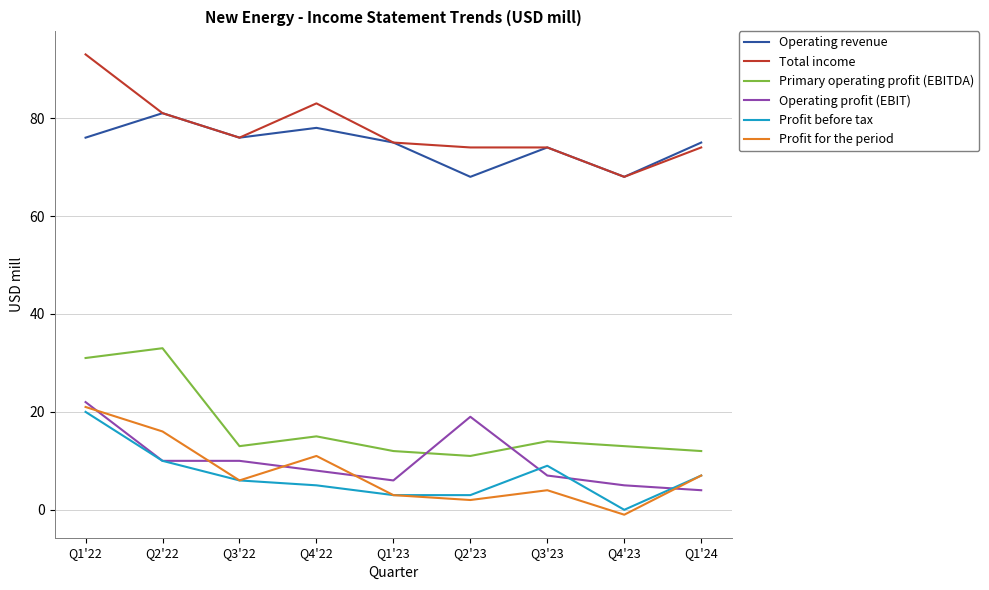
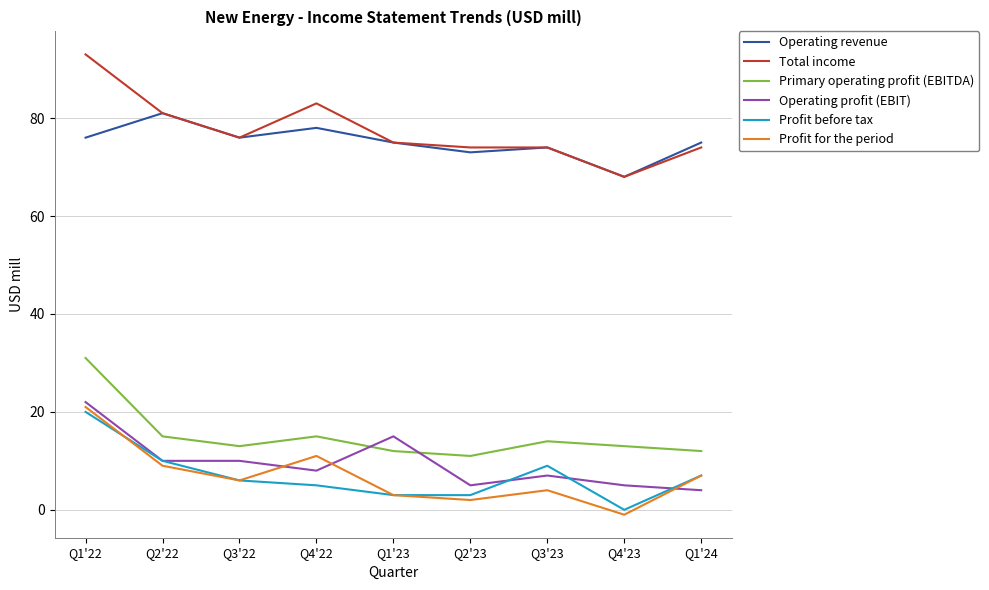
Primary operating profit (EBITDA), Q2'22: 33 -> 15
Profit for the period, Q2'22: 16 -> 9
Operating profit (EBIT), Q1'23: 6 -> 15
Operating revenue, Q2'23: 68 -> 73
Operating profit (EBIT), Q2'23: 19 -> 5
